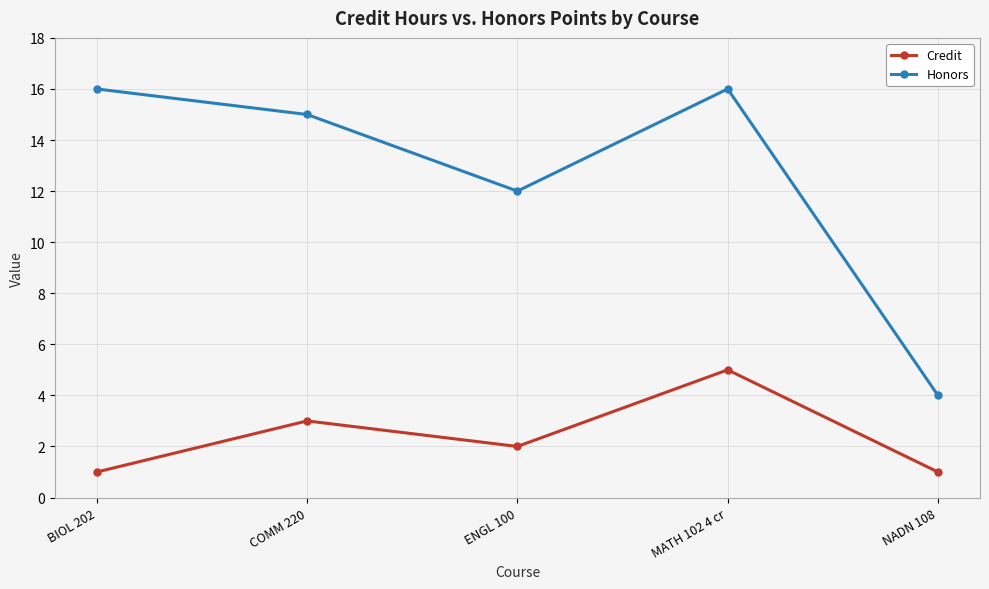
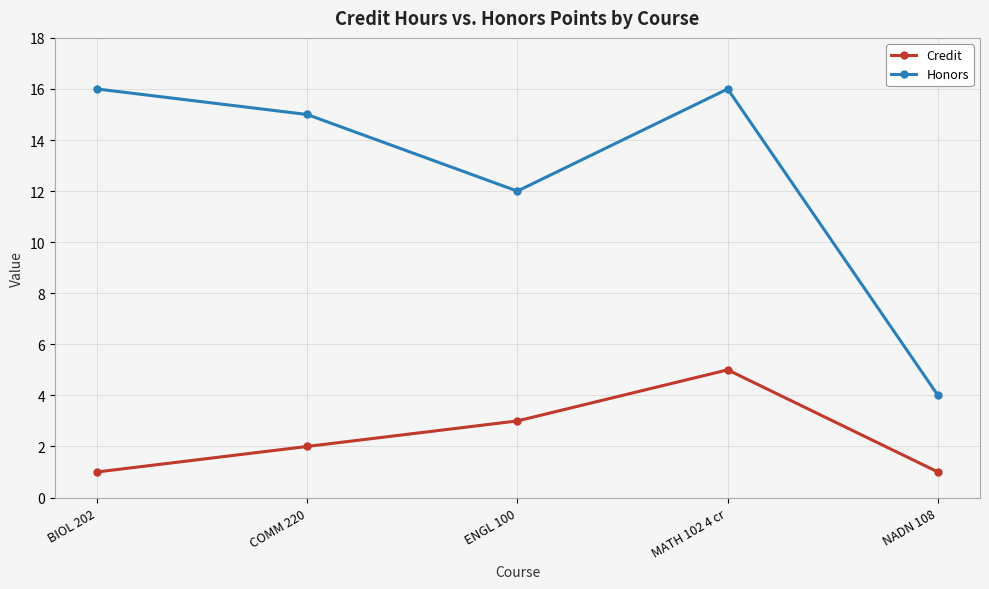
Credit, COMM 220: 3 -> 2
Credit, ENGL 100: 2 -> 3
